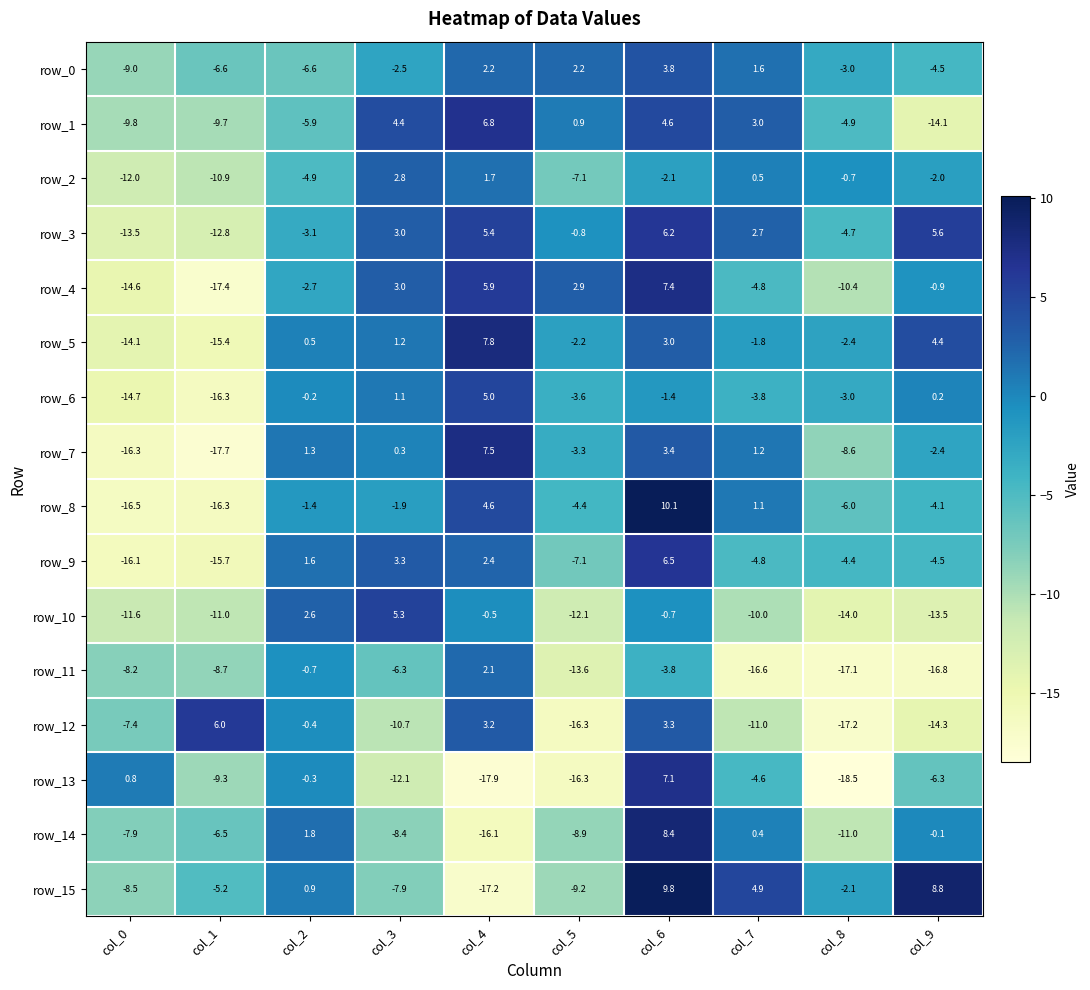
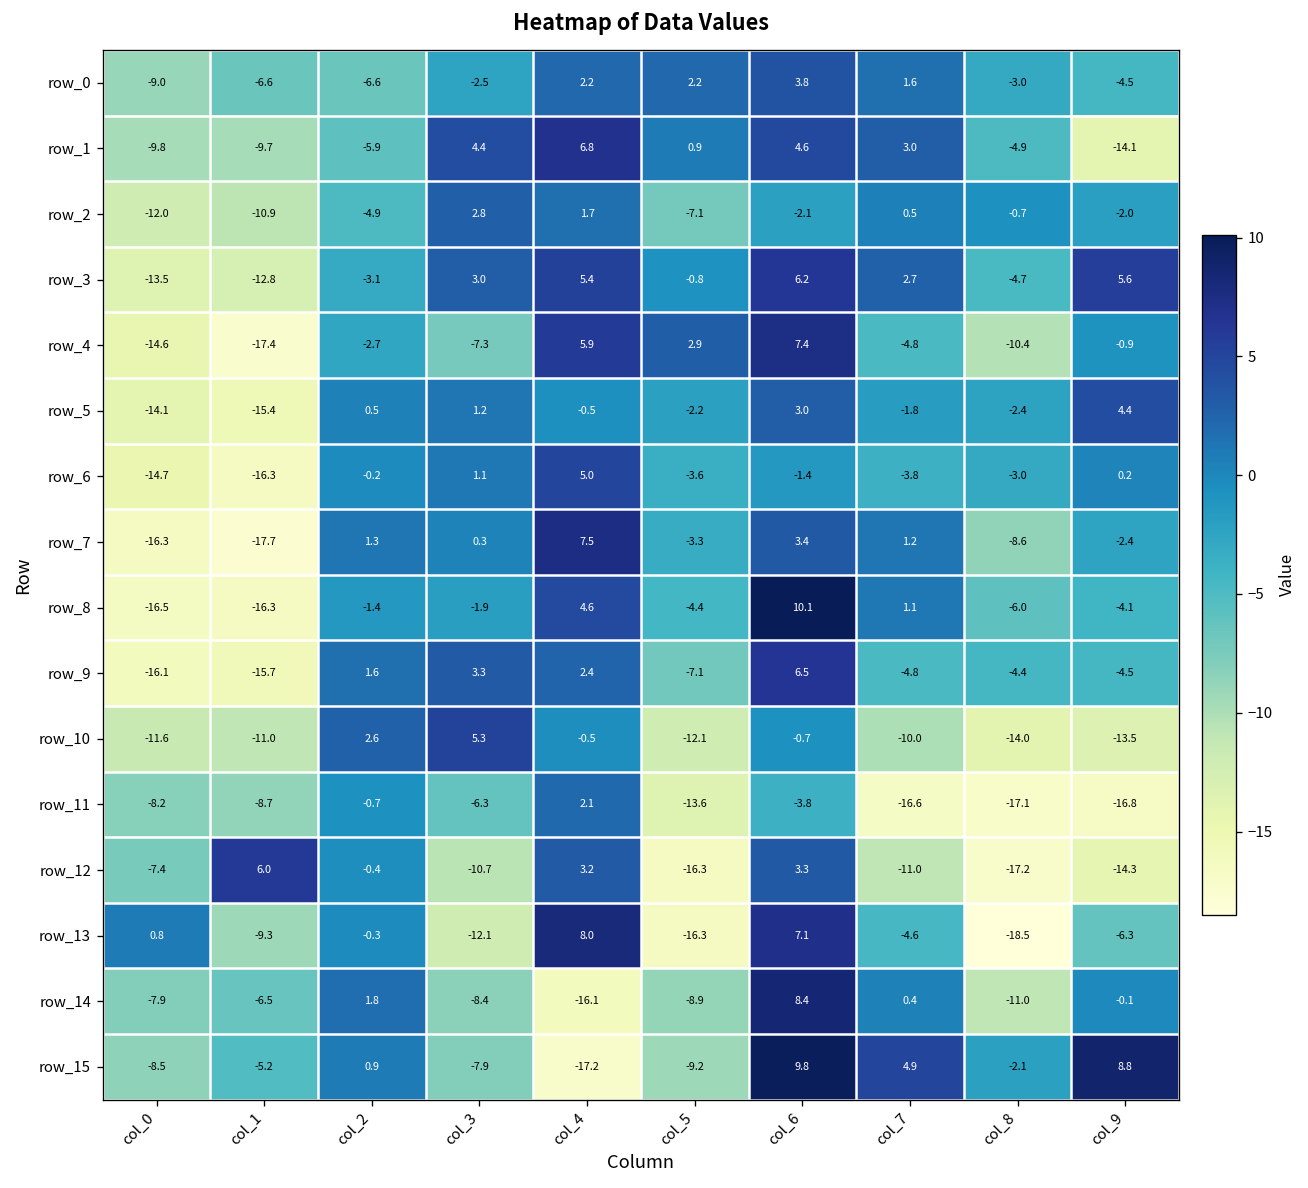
row_4, col_3: 3.0 -> -7.3
row_5, col_4: 7.8 -> -0.5
row_13, col_4: -17.9 -> 8.0
